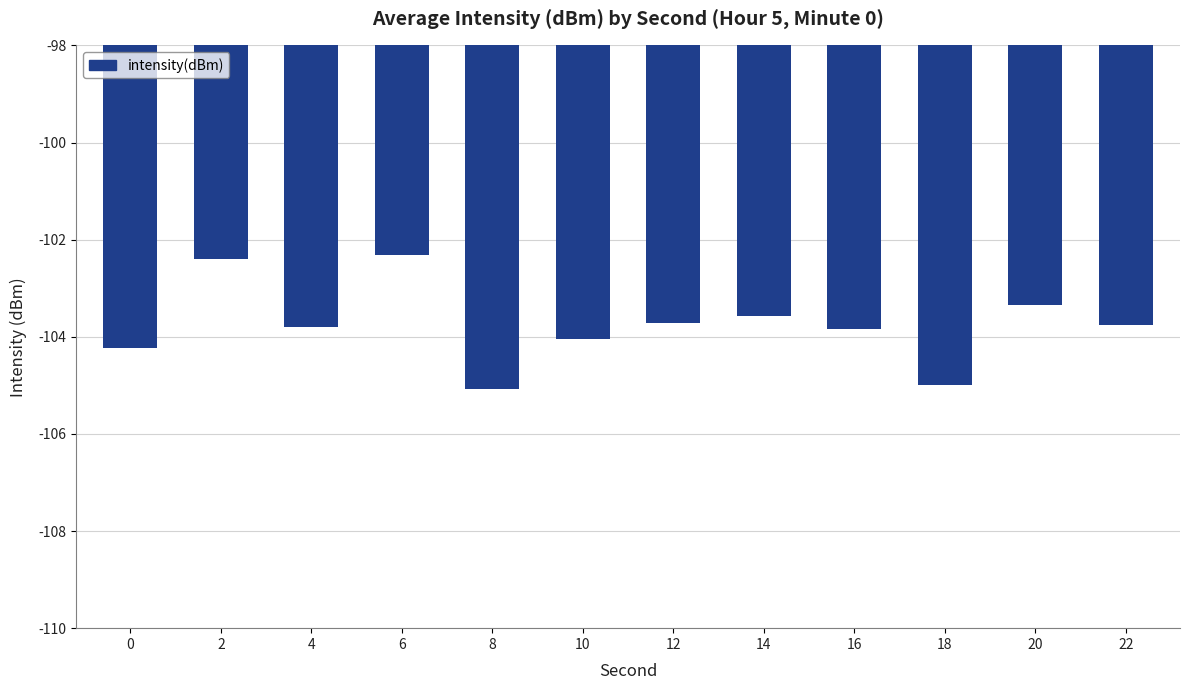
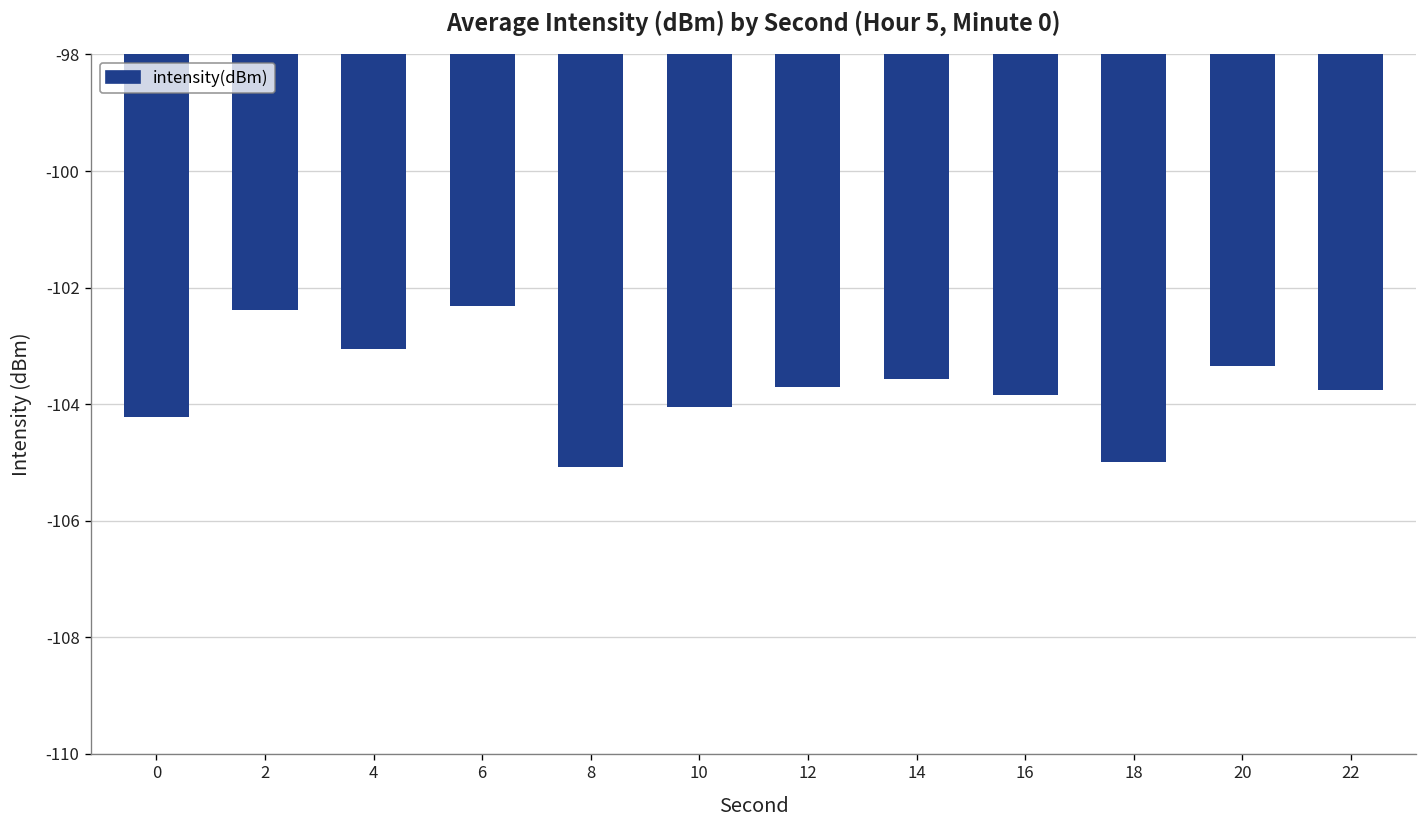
4: -103.8 -> -103.1
